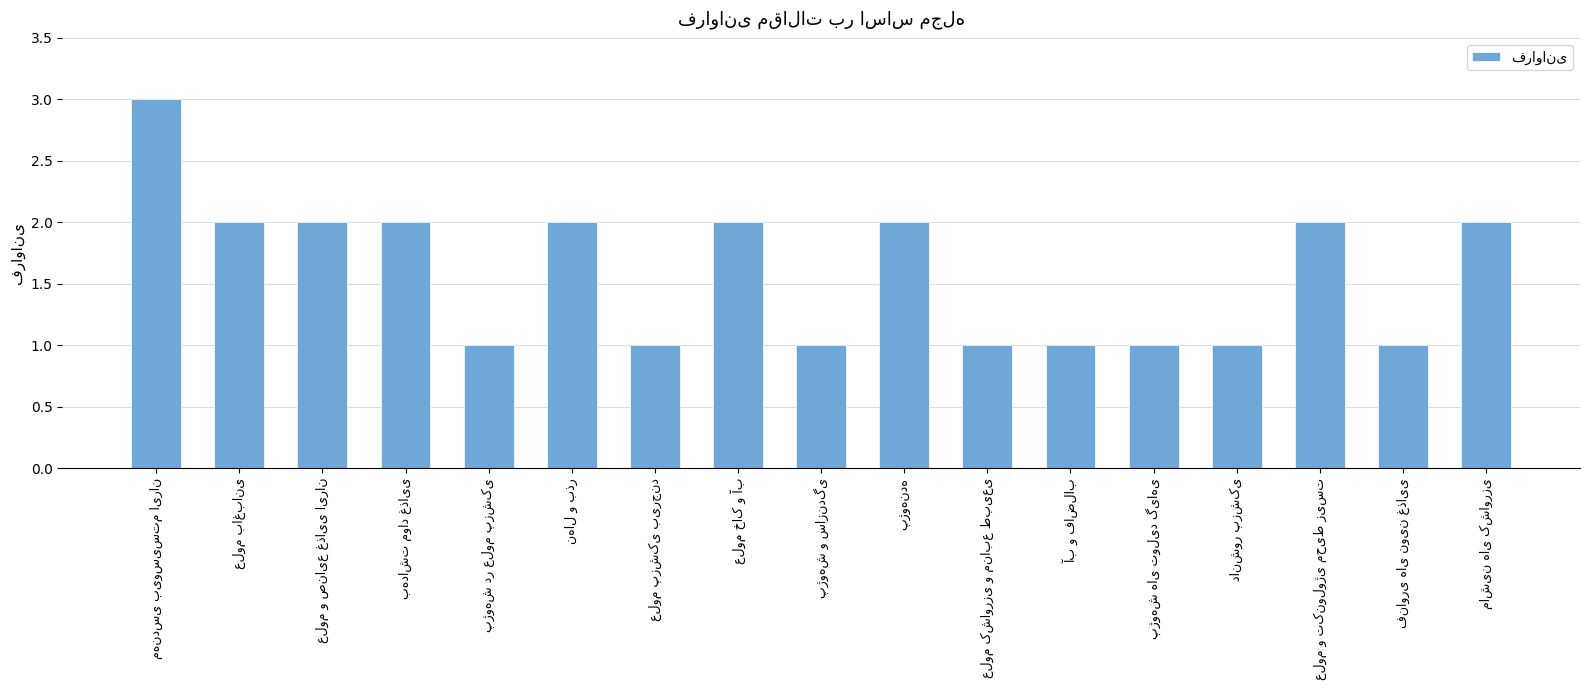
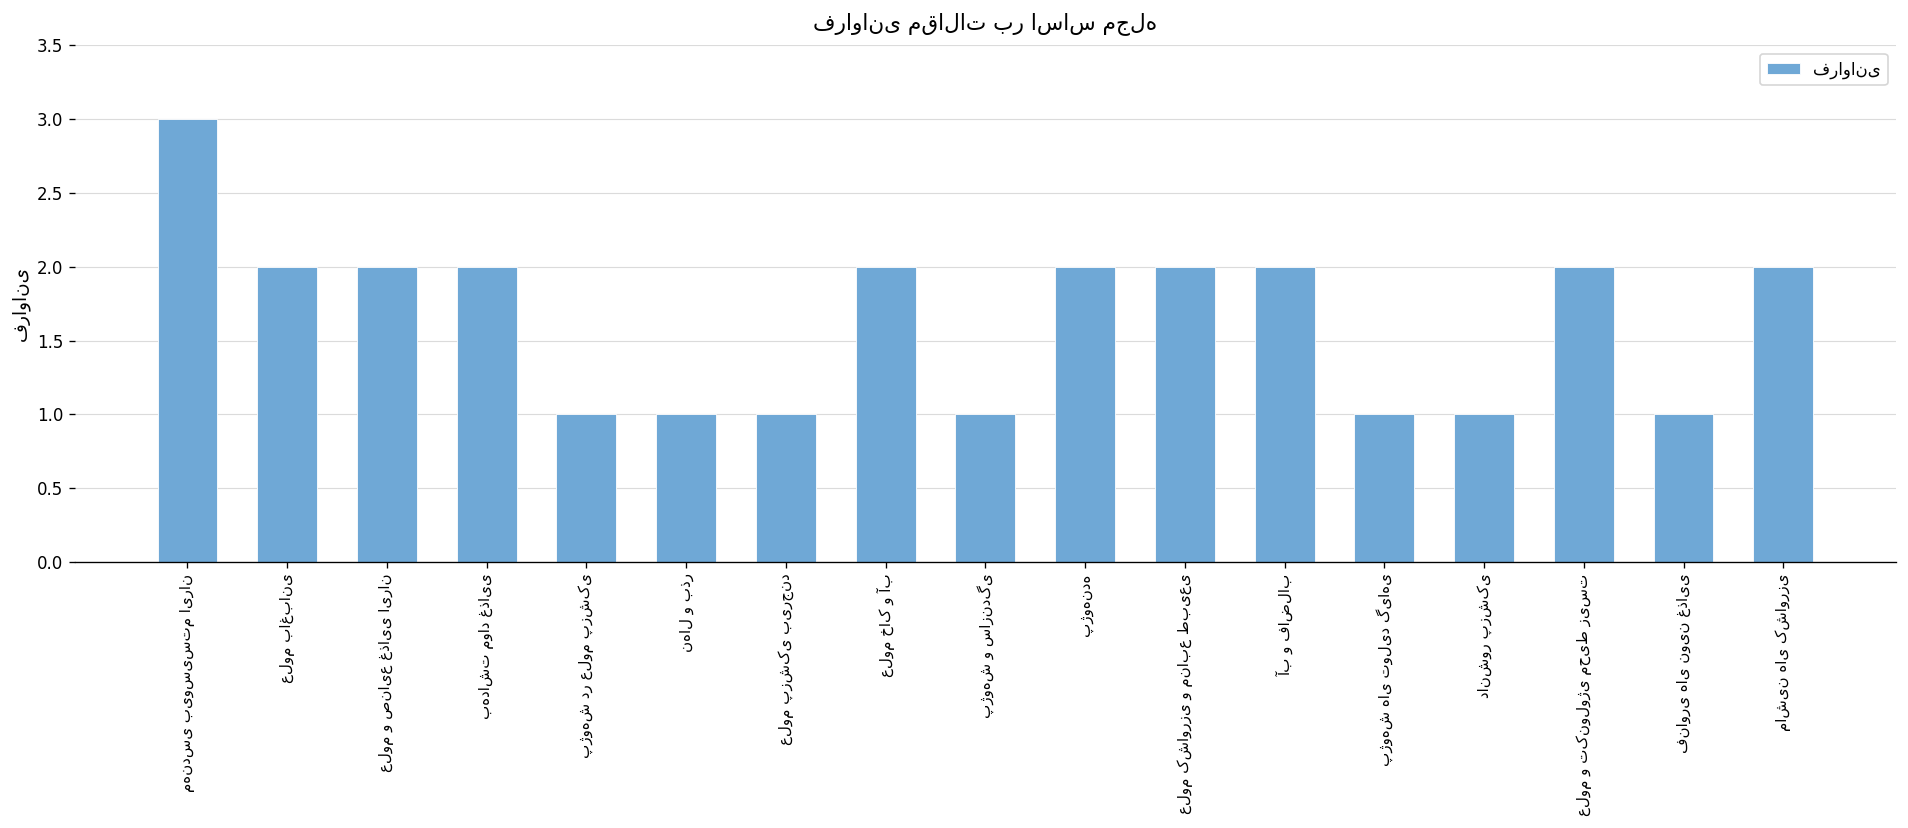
نهال و بذر: 2 -> 1
علوم کشاورزی و منابع طبیعی: 1 -> 2
آب و فاضلاب: 1 -> 2
